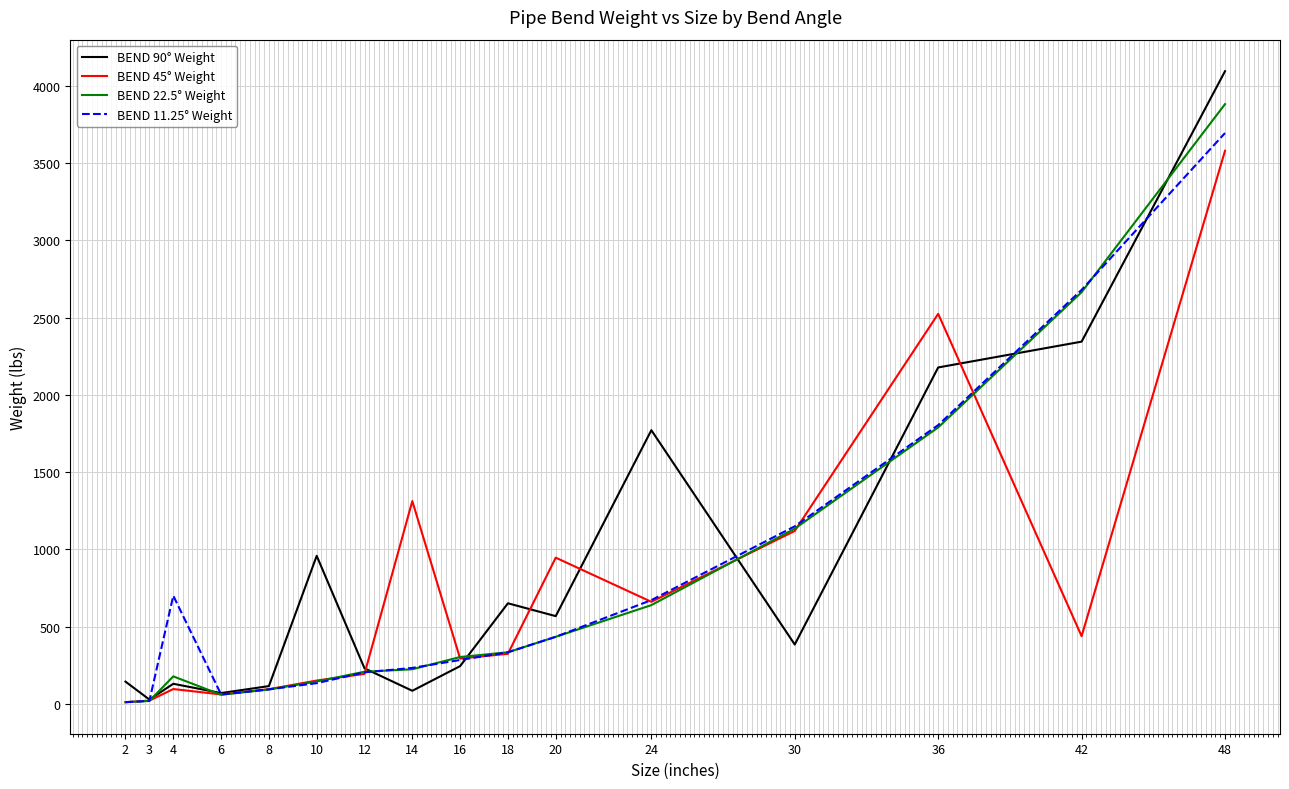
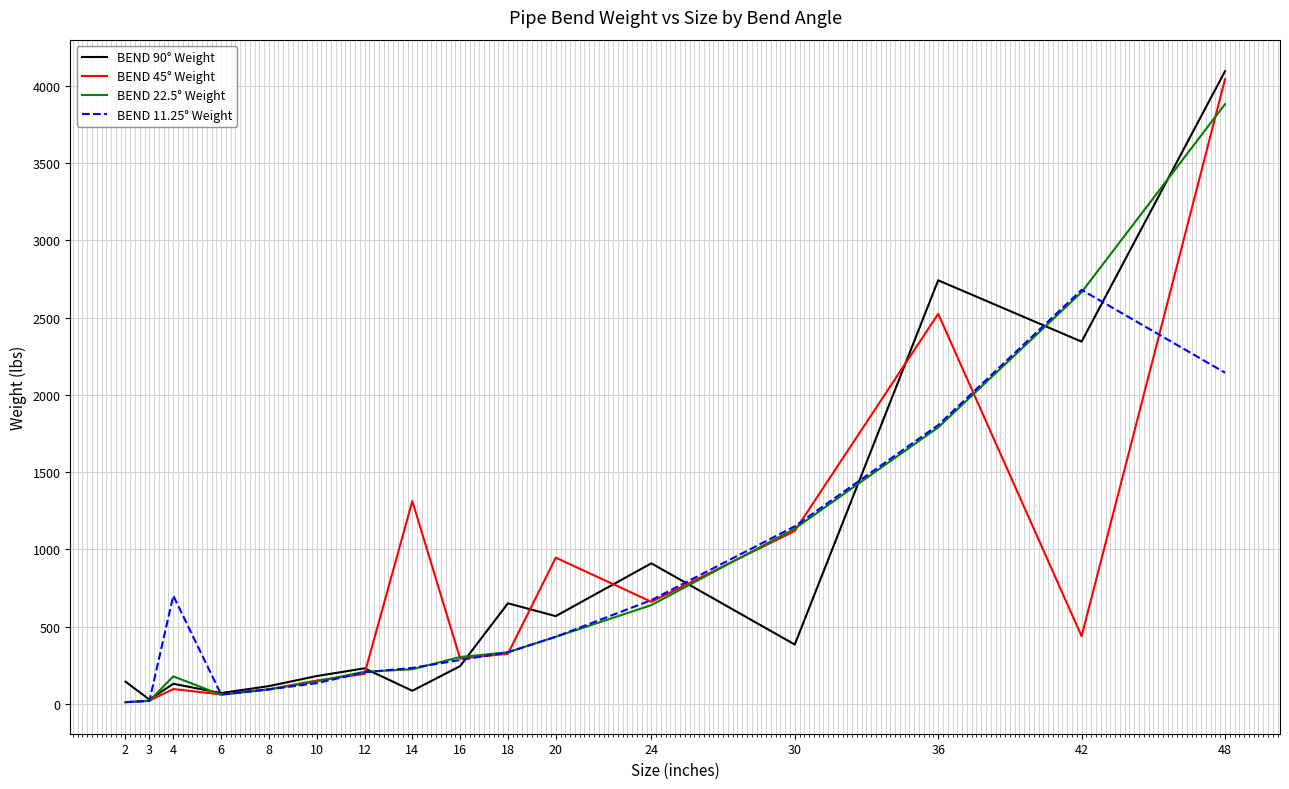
BEND 90° Weight, 10: 960 -> 180
BEND 90° Weight, 24: 1770 -> 910
BEND 90° Weight, 36: 2180 -> 2740
BEND 45° Weight, 48: 3580 -> 4040
BEND 11.25° Weight, 48: 3700 -> 2140
